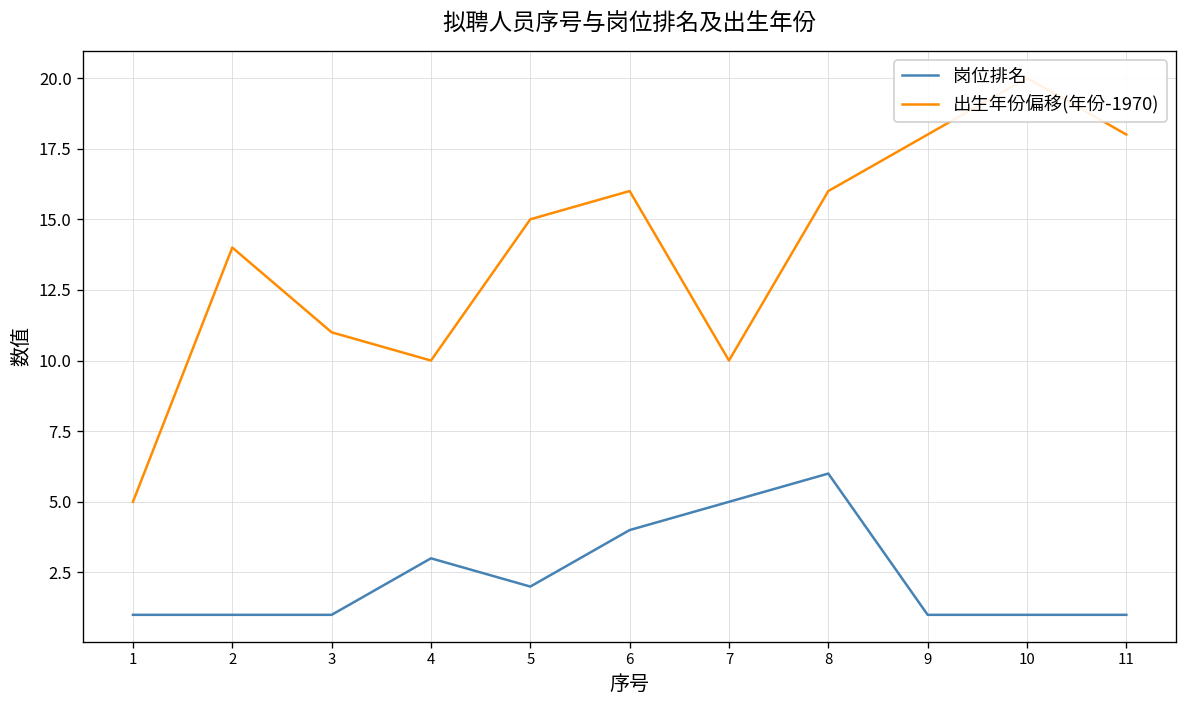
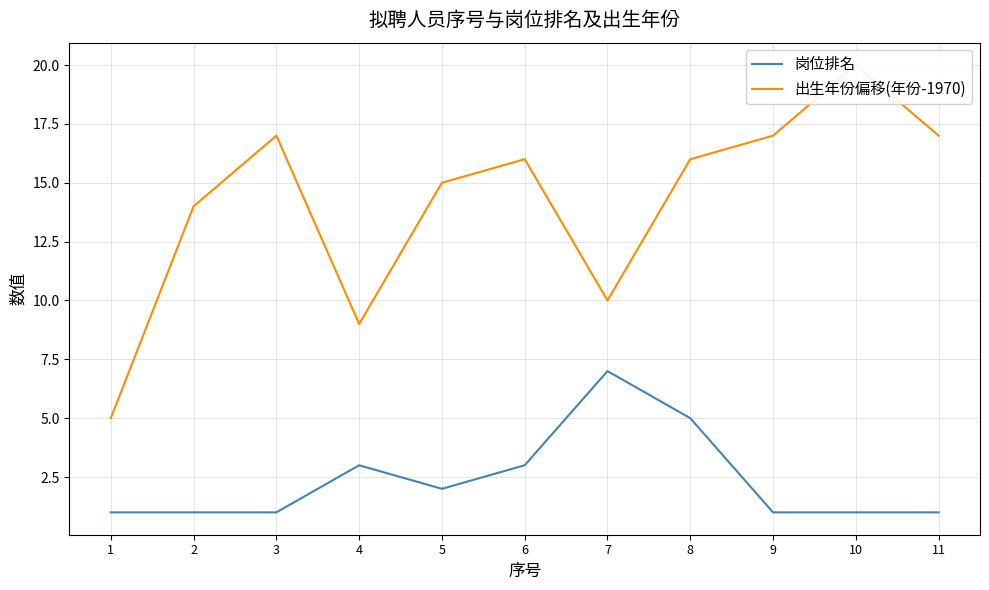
出生年份偏移(年份-1970), 3: 11.0 -> 17.0
出生年份偏移(年份-1970), 4: 10.0 -> 9.0
岗位排名, 6: 4 -> 3
岗位排名, 7: 5 -> 7
岗位排名, 8: 6 -> 5
出生年份偏移(年份-1970), 9: 18.0 -> 17.0
出生年份偏移(年份-1970), 11: 18.0 -> 17.0
